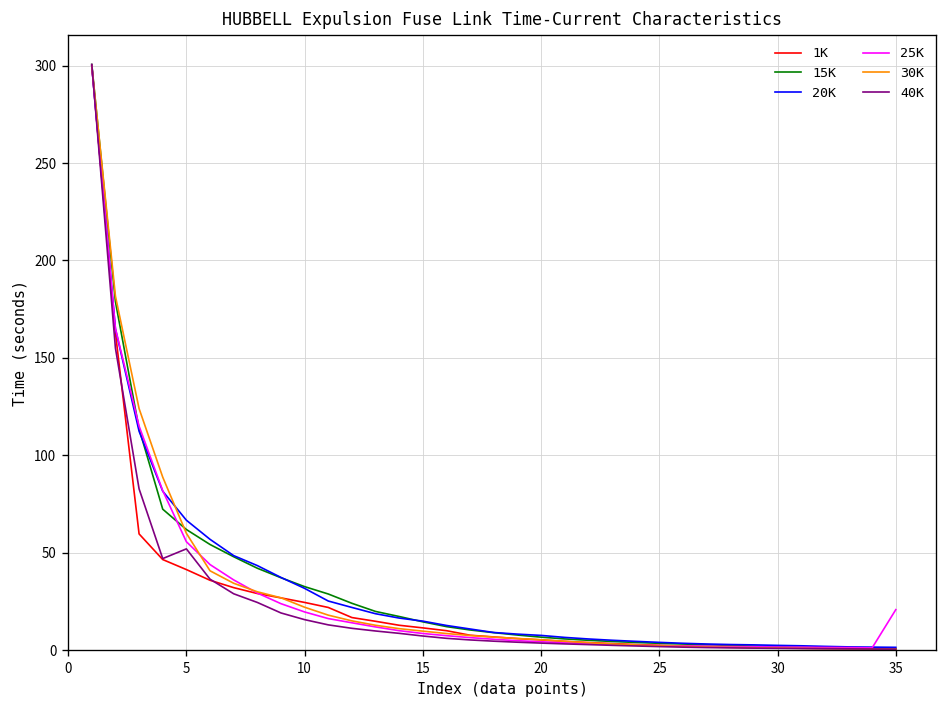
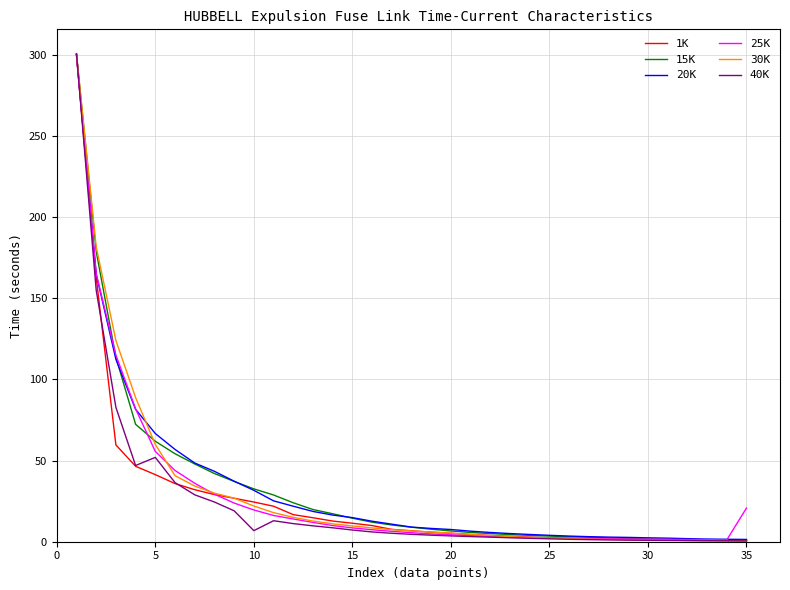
40K, 10: 16 -> 7
